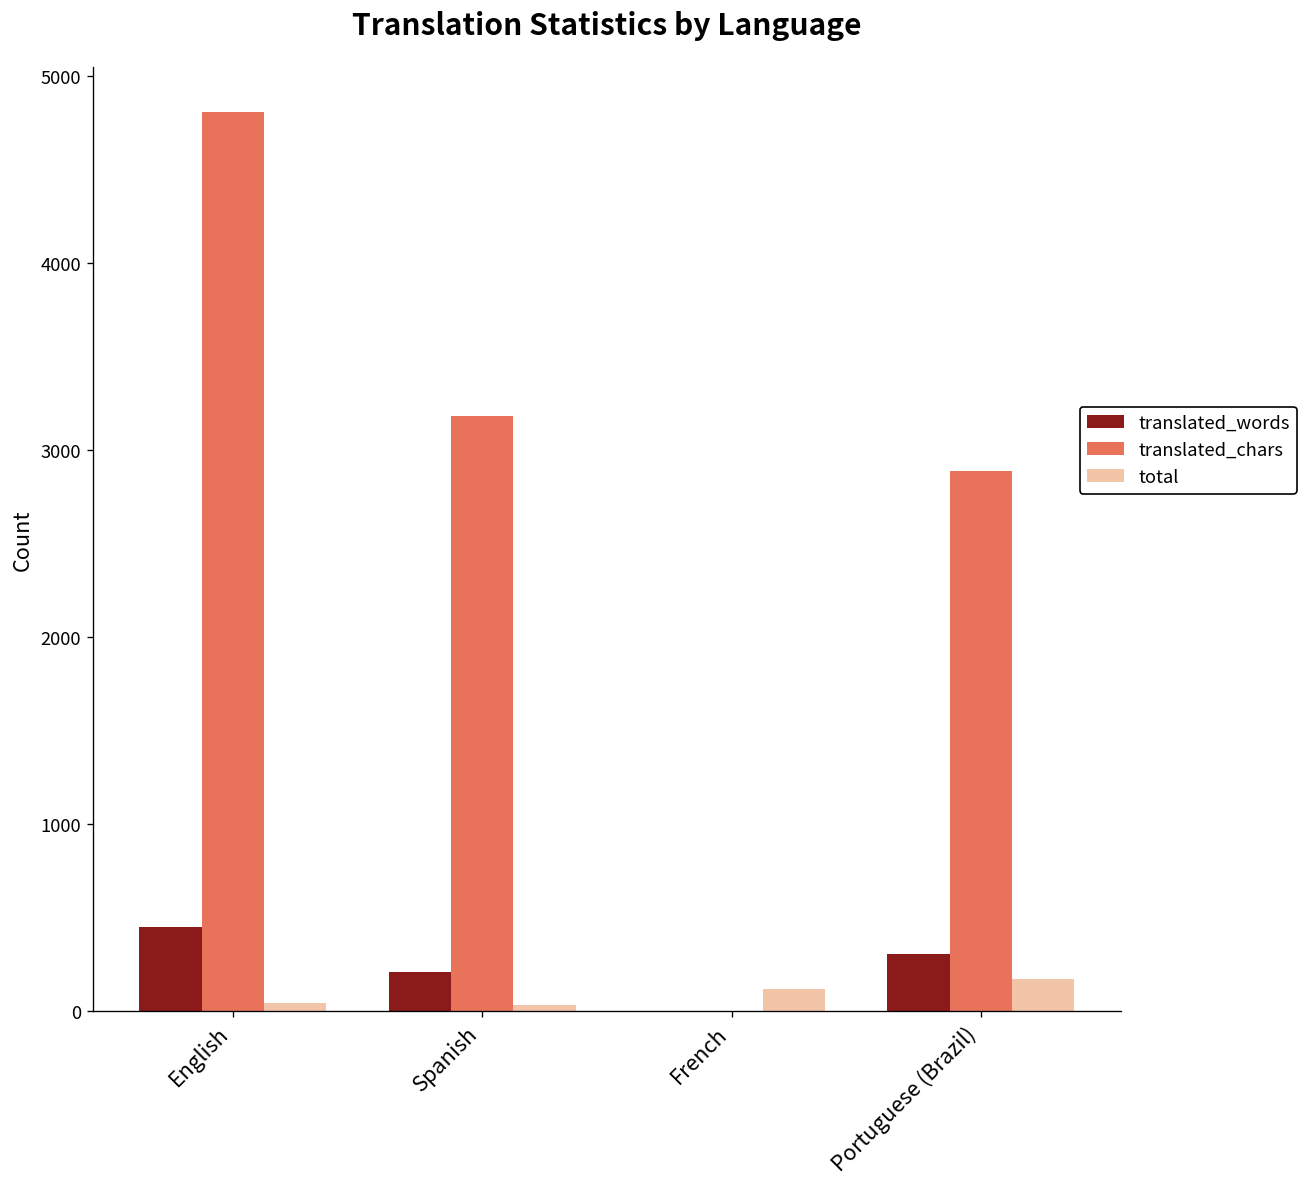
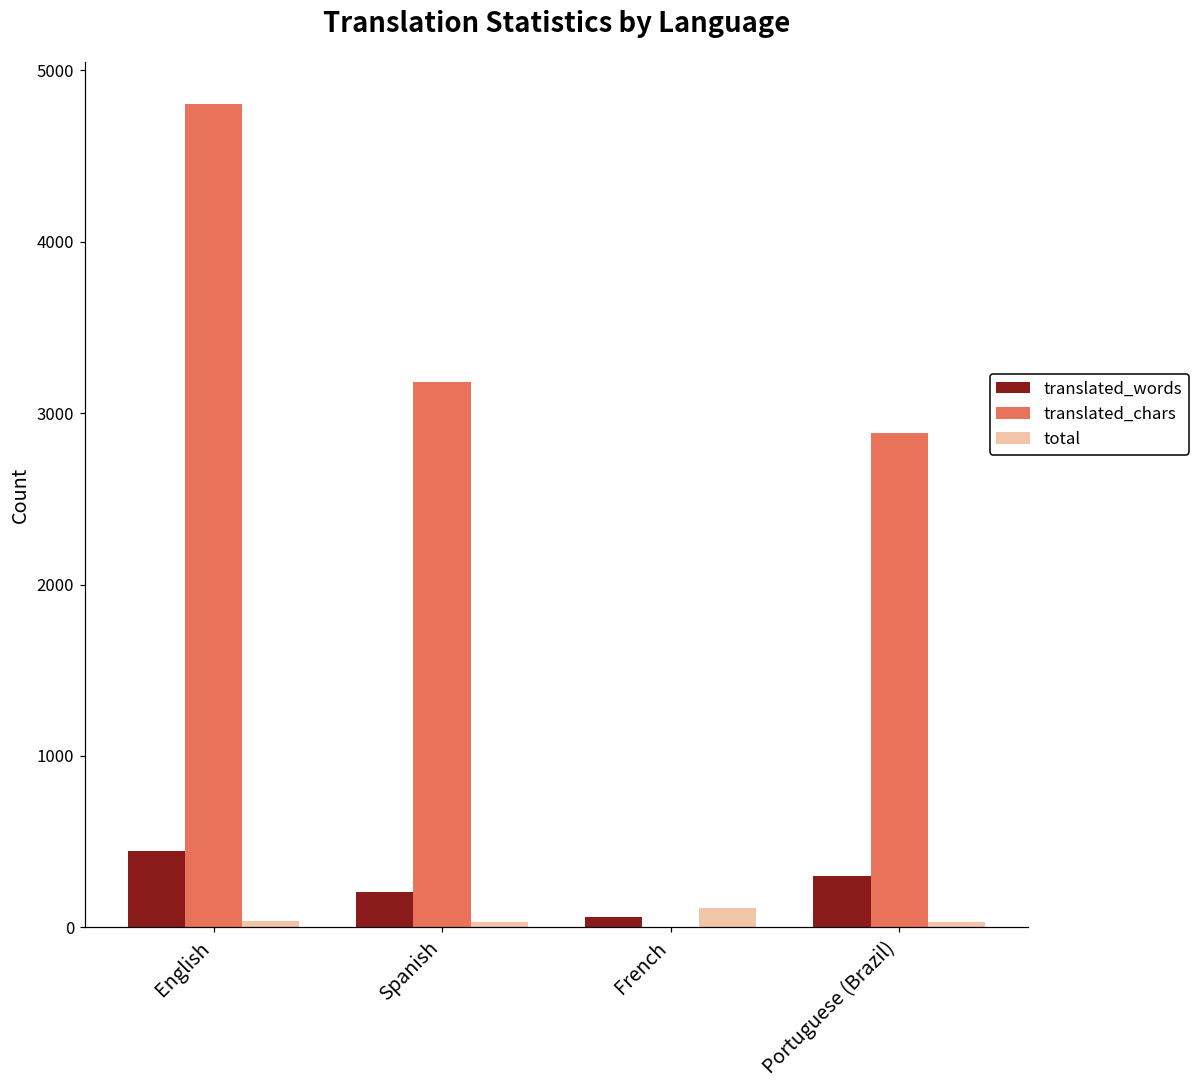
translated_words, French: 0 -> 60
total, Portuguese (Brazil): 170 -> 30
